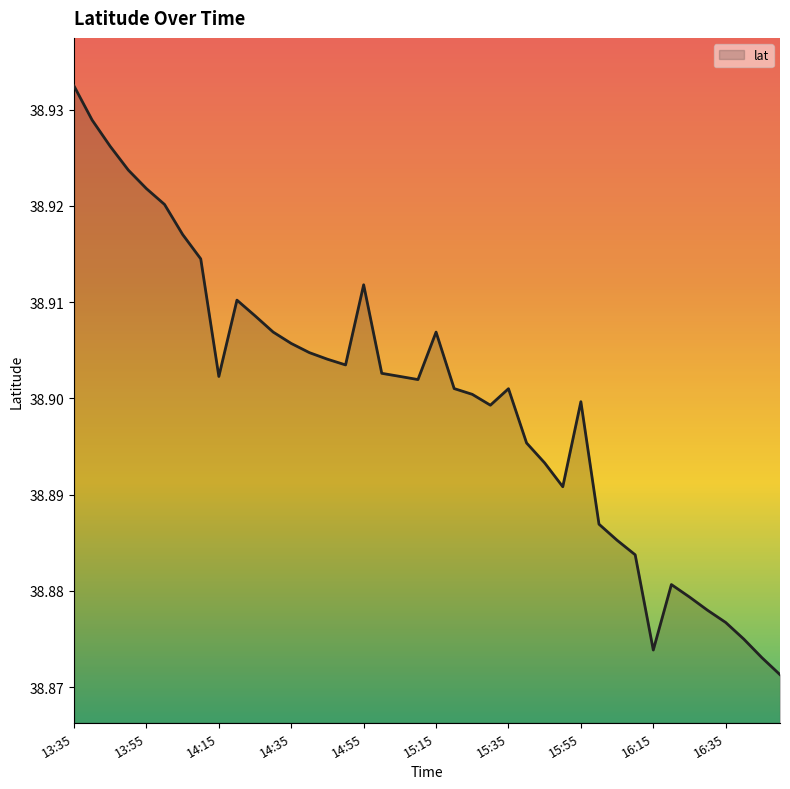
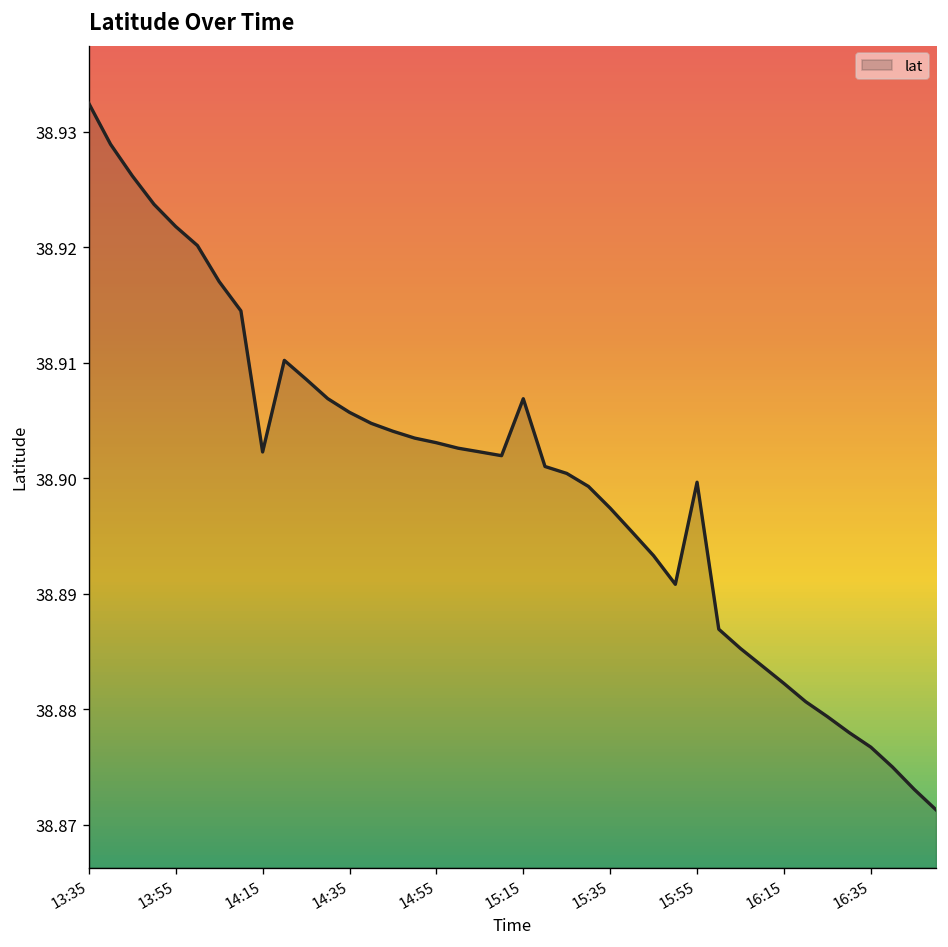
14:55: 38.912 -> 38.903
15:35: 38.901 -> 38.897
16:15: 38.874 -> 38.882
